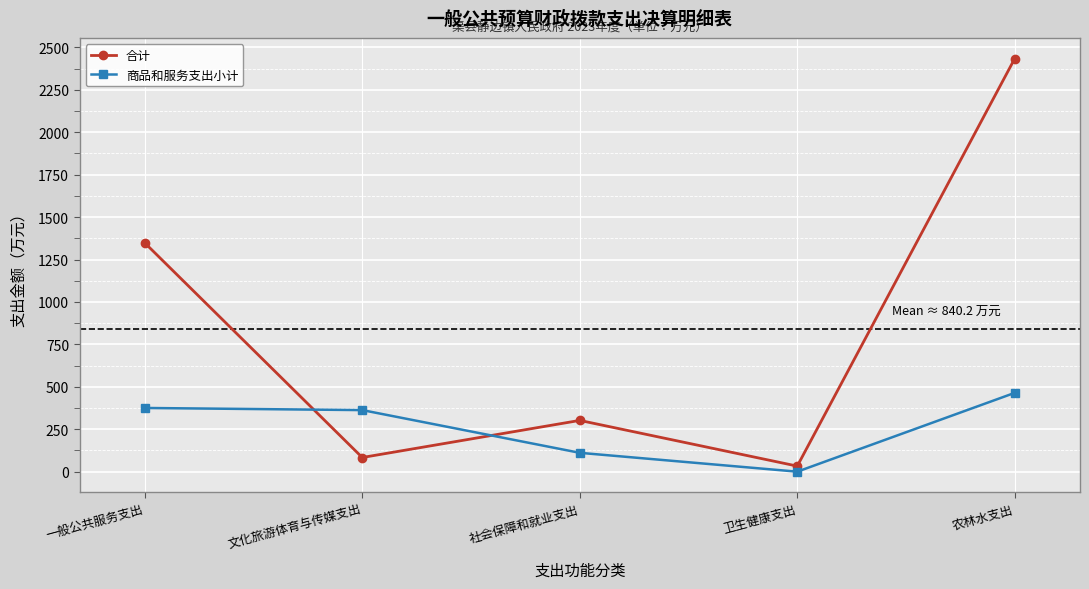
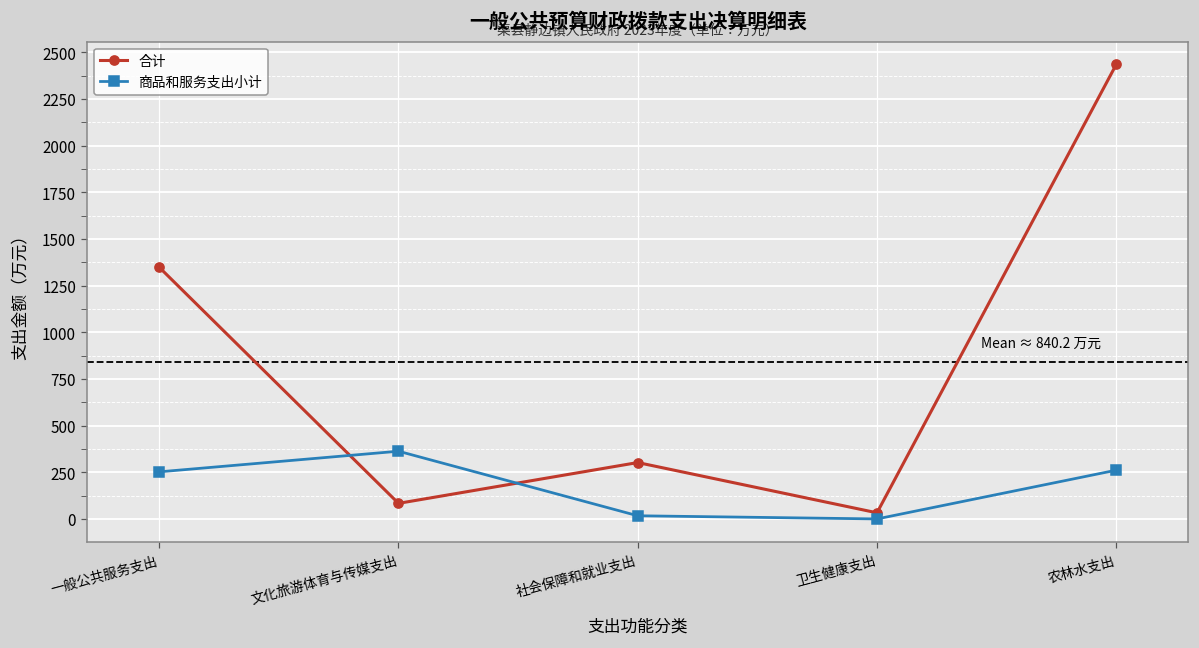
商品和服务支出小计, 一般公共服务支出: 380 -> 250
商品和服务支出小计, 社会保障和就业支出: 110 -> 20
商品和服务支出小计, 农林水支出: 460 -> 260
